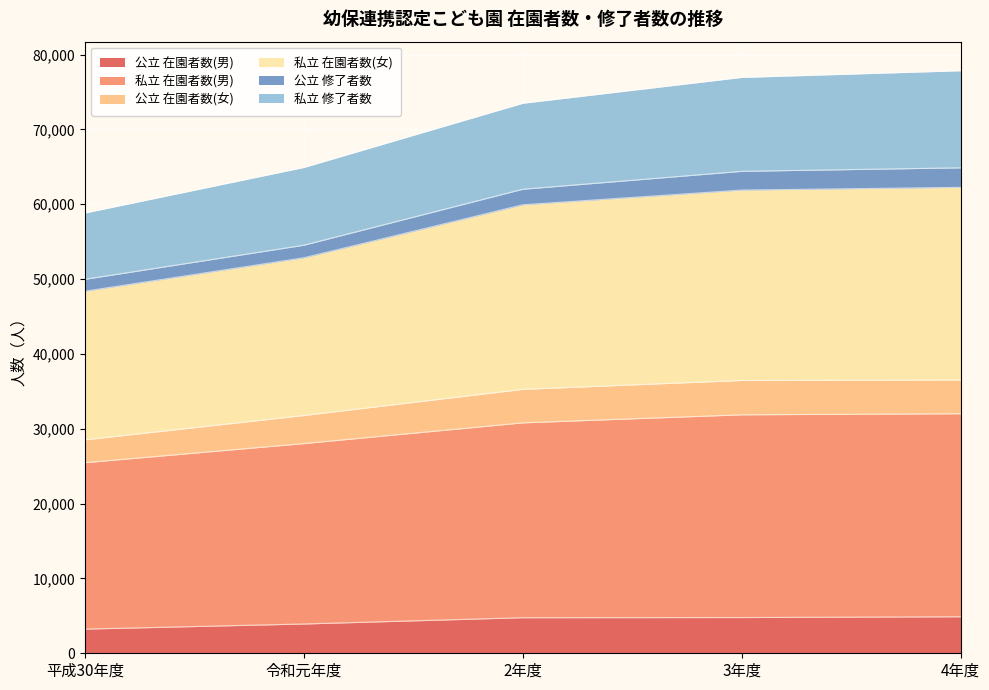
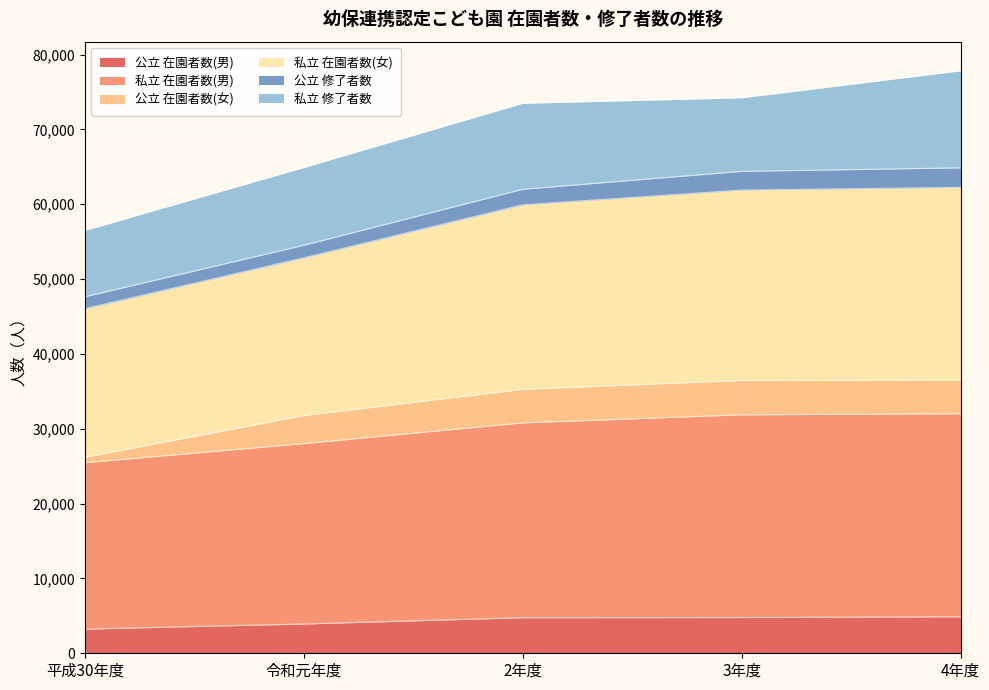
公立 在園者数(女), 平成30年度: 3,000 -> 1,000
私立 修了者数, 3年度: 13,000 -> 10,000
